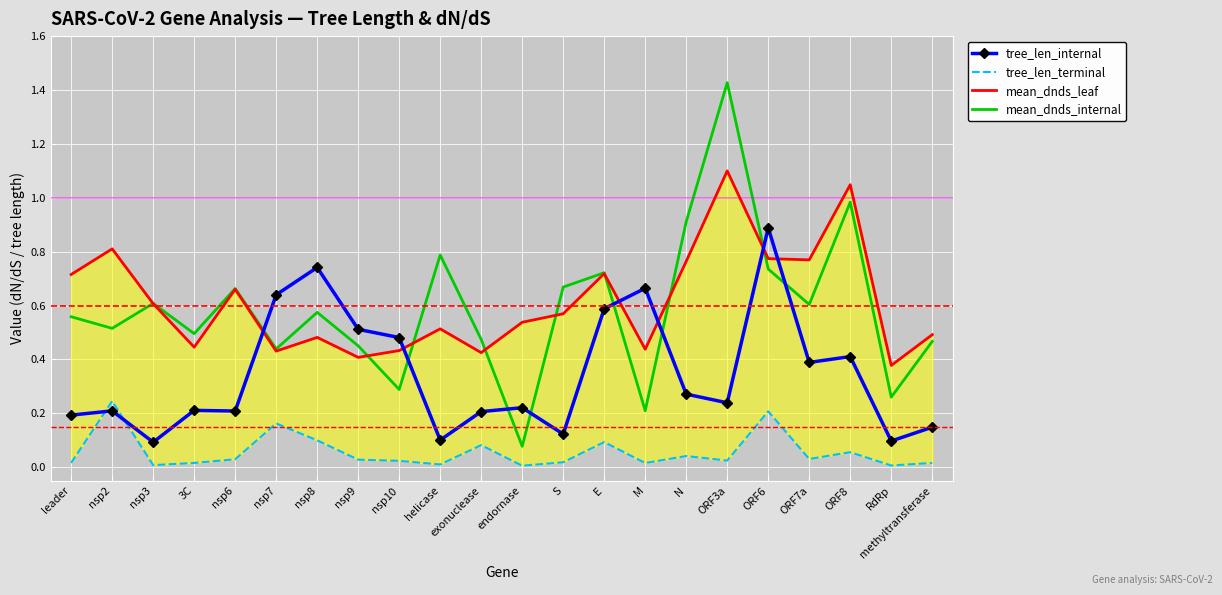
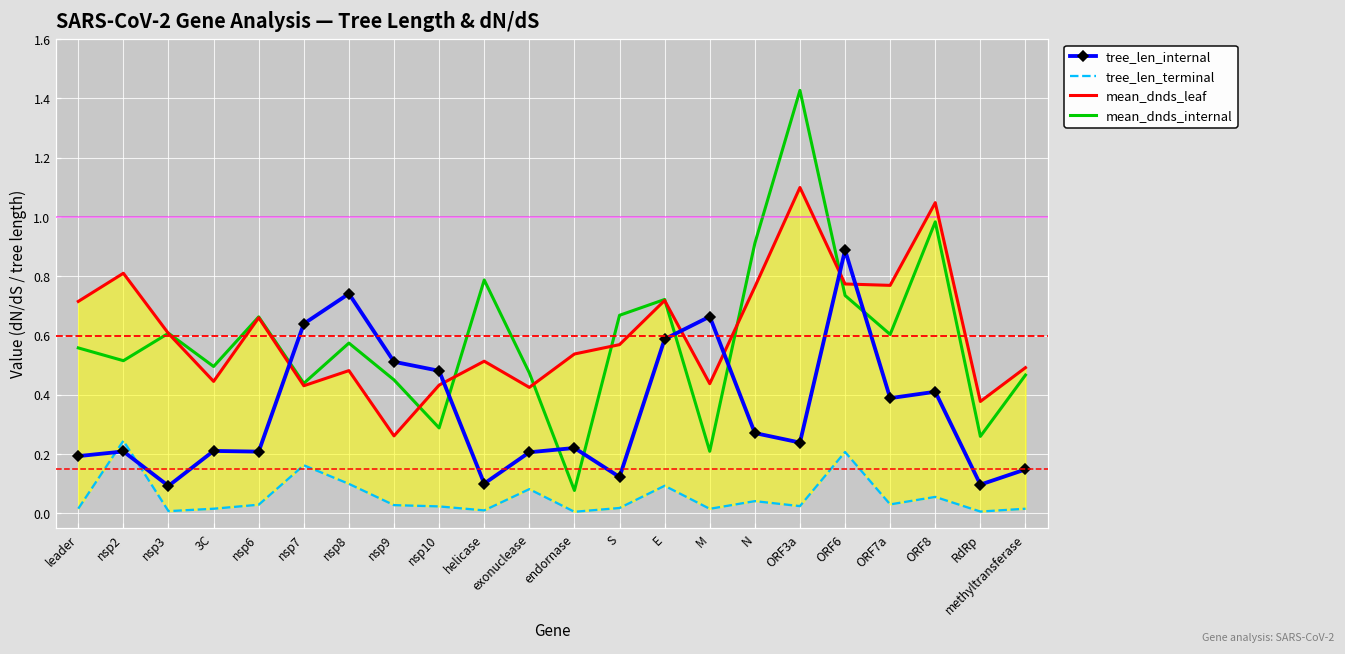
mean_dnds_leaf, nsp9: 0.41 -> 0.26
